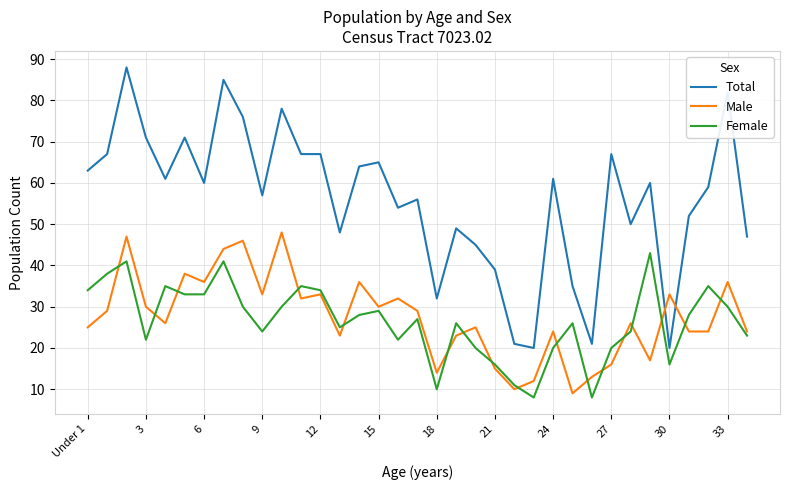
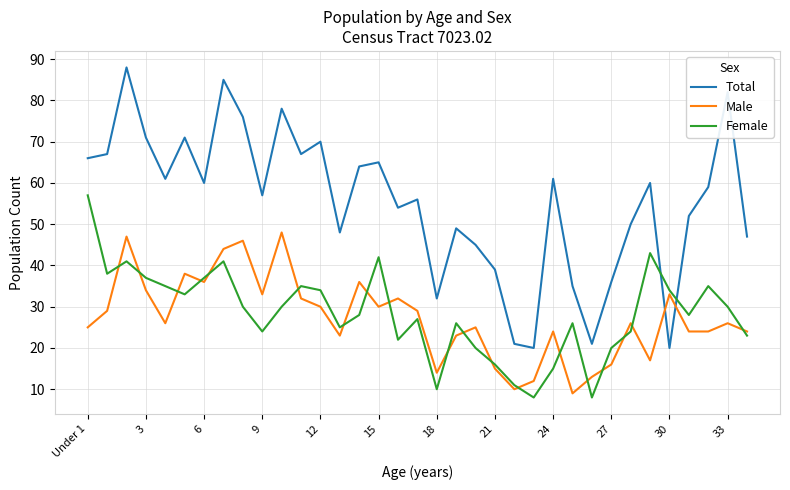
Total, Under 1: 63 -> 66
Female, Under 1: 34 -> 57
Male, 3: 30 -> 34
Female, 3: 22 -> 37
Female, 6: 33 -> 37
Total, 12: 67 -> 70
Male, 12: 33 -> 30
Female, 15: 29 -> 42
Female, 24: 20 -> 15
Total, 27: 67 -> 36
Female, 30: 16 -> 34
Male, 33: 36 -> 26
